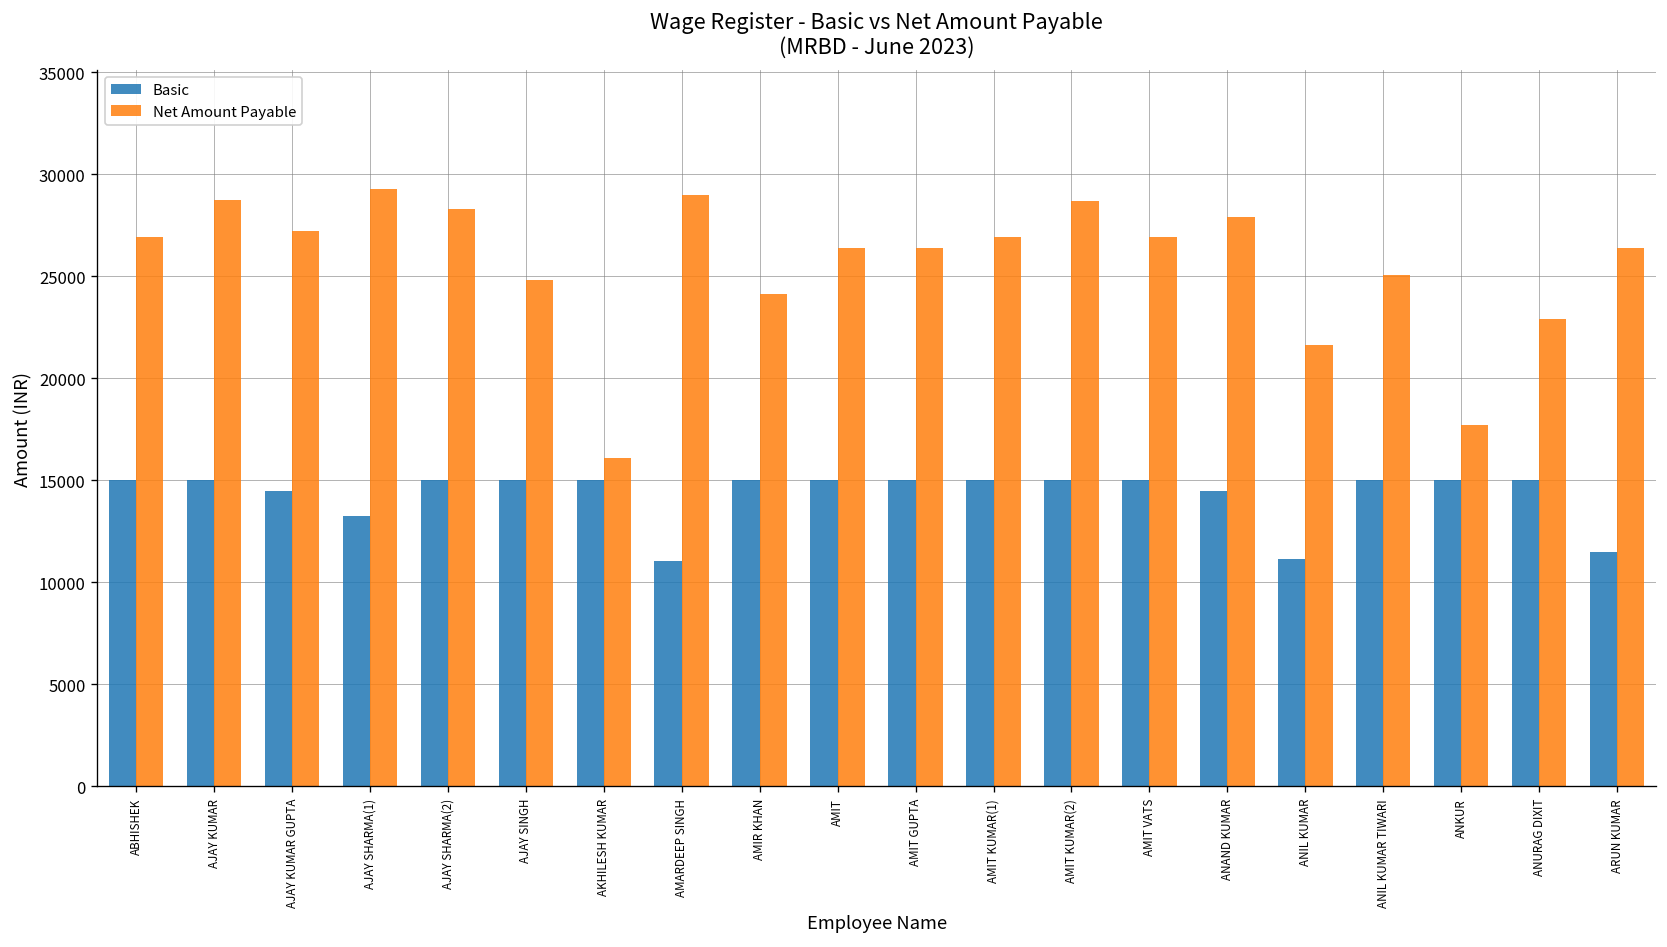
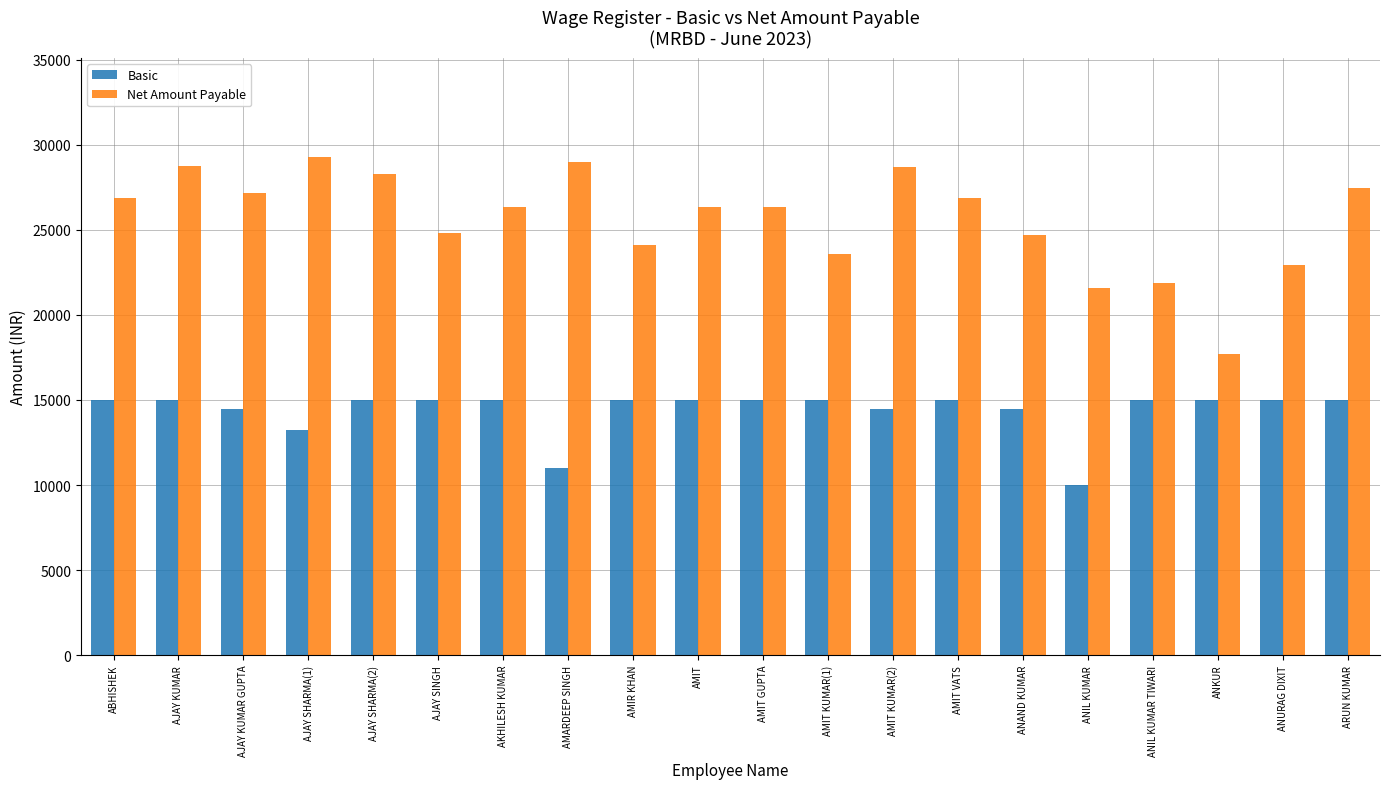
Net Amount Payable, AKHILESH KUMAR: 16100 -> 26400
Net Amount Payable, AMIT KUMAR(1): 26900 -> 23600
Basic, AMIT KUMAR(2): 15000 -> 14500
Net Amount Payable, ANAND KUMAR: 27900 -> 24700
Basic, ANIL KUMAR: 11200 -> 10000
Net Amount Payable, ANIL KUMAR TIWARI: 25000 -> 21900
Basic, ARUN KUMAR: 11500 -> 15000
Net Amount Payable, ARUN KUMAR: 26400 -> 27500
